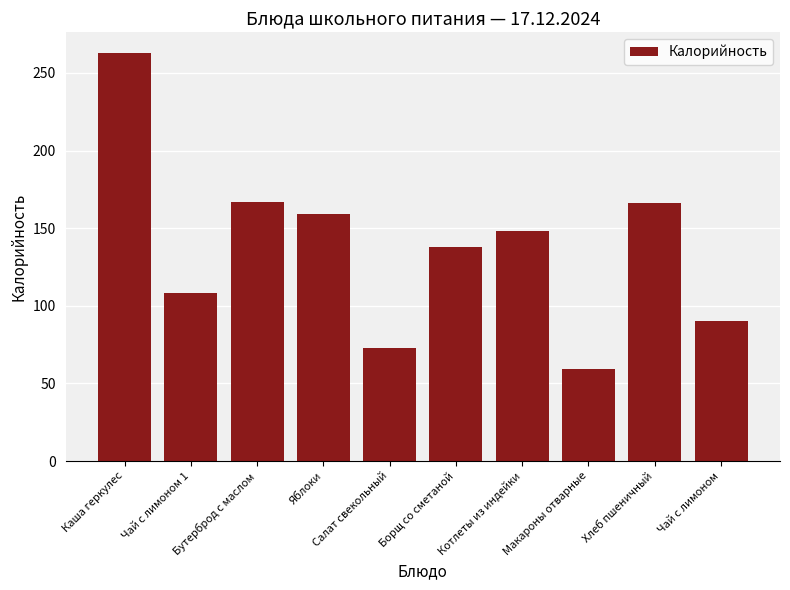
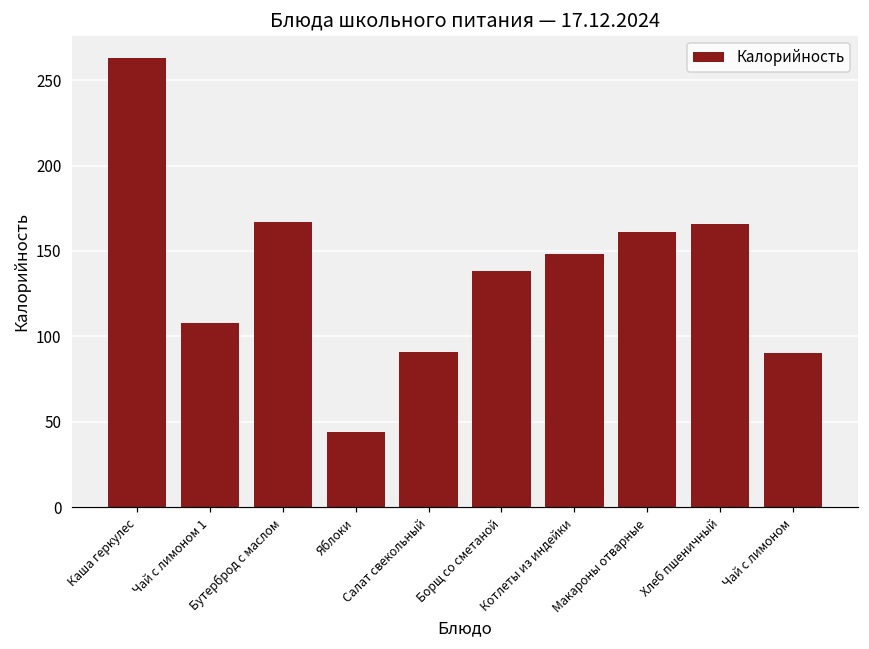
Яблоки: 159 -> 44
Салат свекольный: 73 -> 91
Макароны отварные: 59 -> 161
